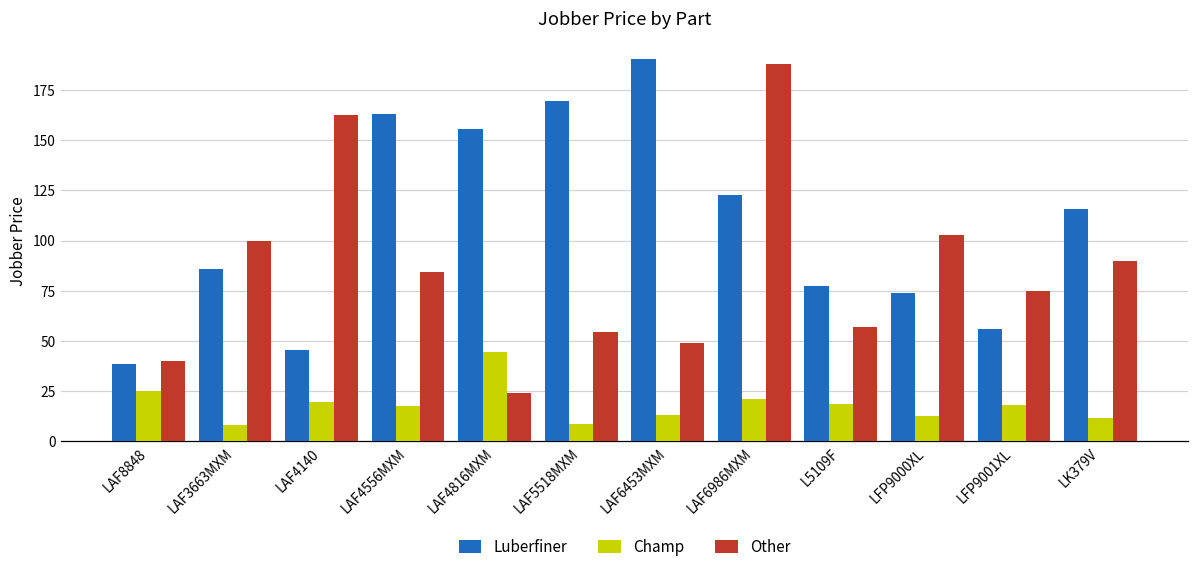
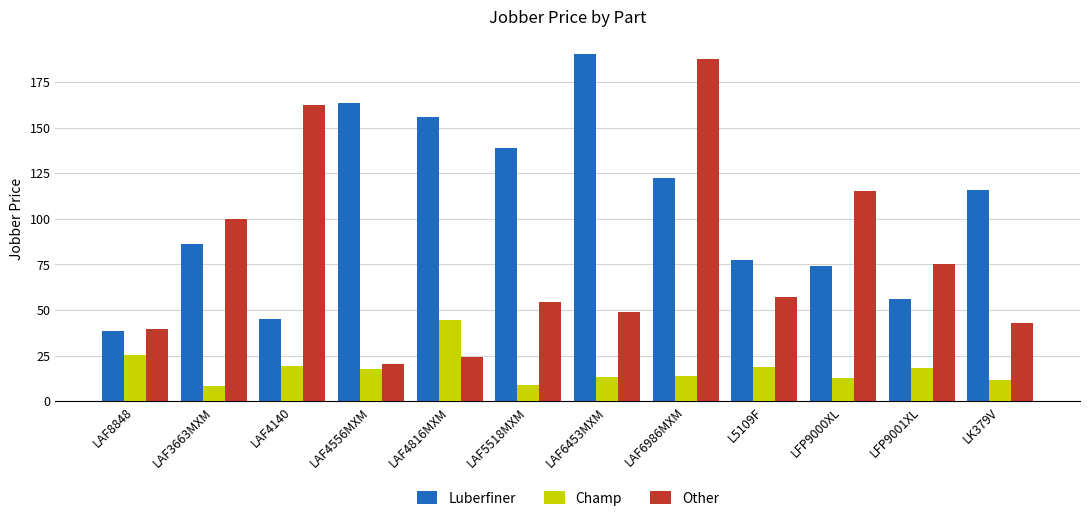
Other, LAF4556MXM: 84 -> 20
Luberfiner, LAF5518MXM: 170 -> 139
Champ, LAF6986MXM: 21 -> 14
Other, LFP9000XL: 103 -> 115
Other, LK379V: 90 -> 43
